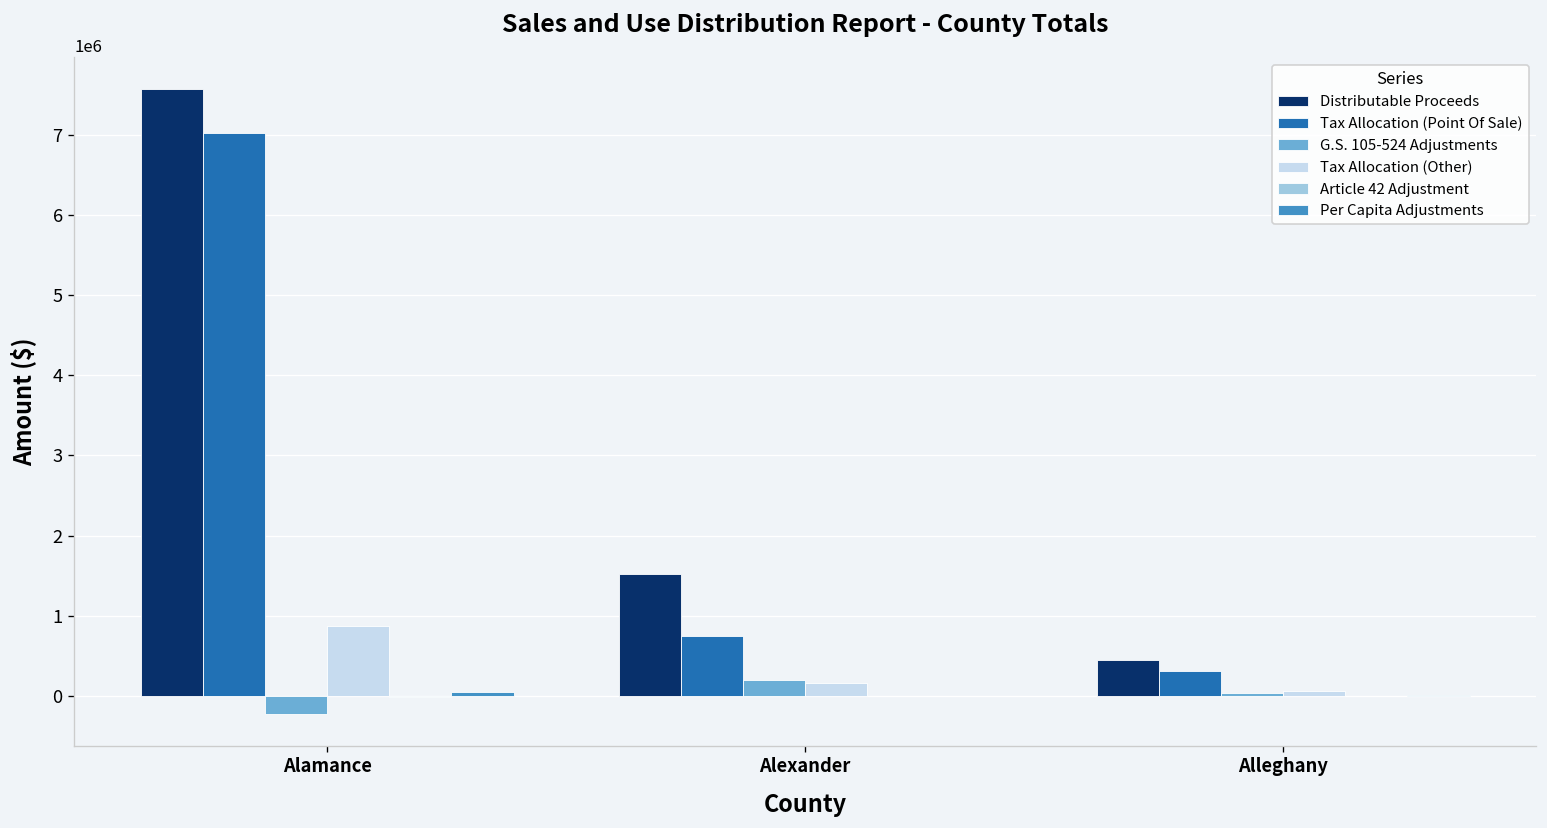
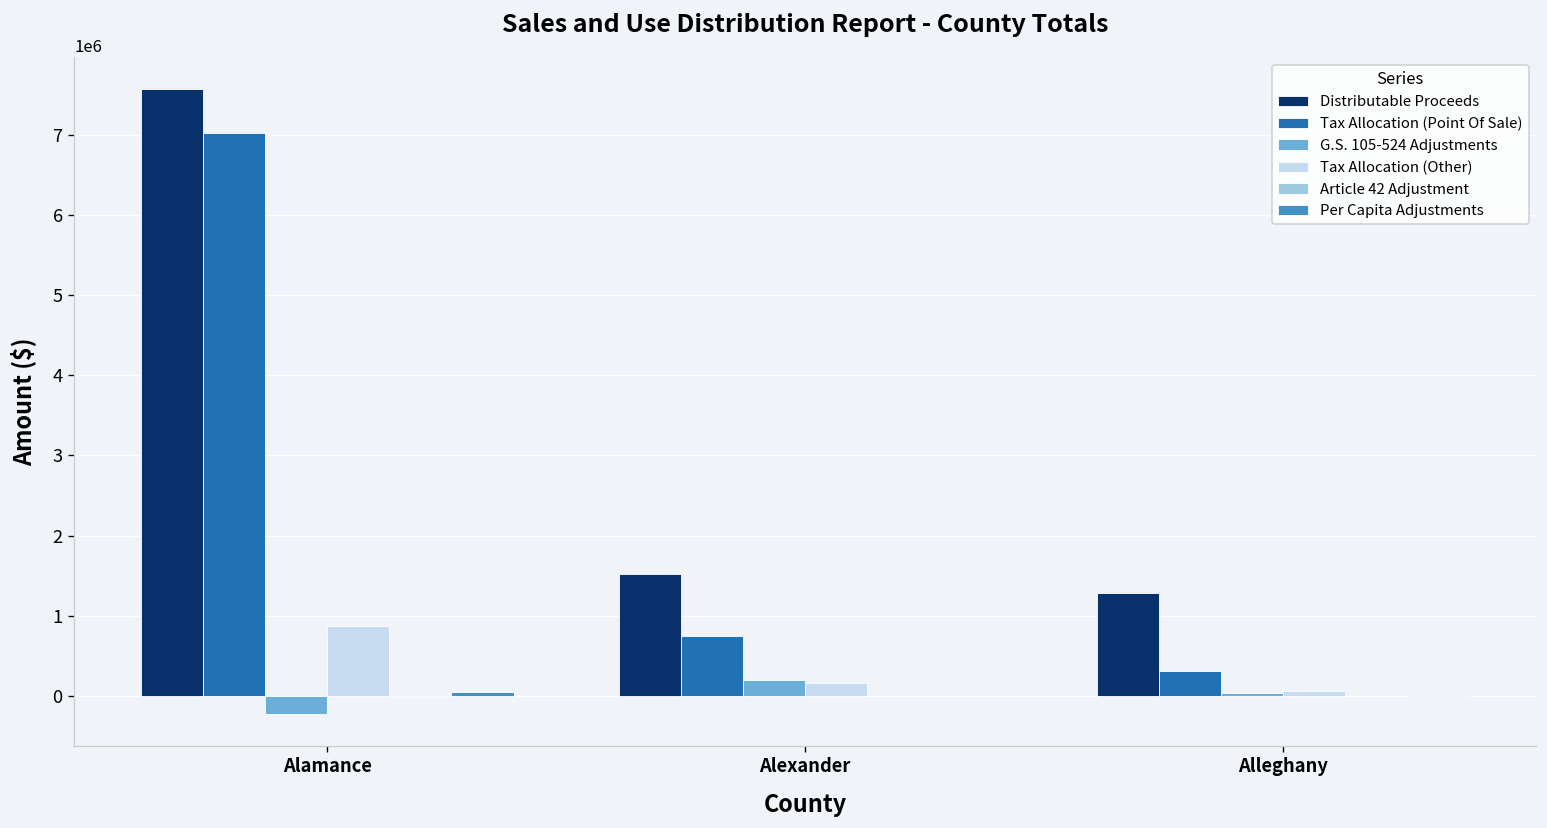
Distributable Proceeds, Alleghany: 400000 -> 1300000
